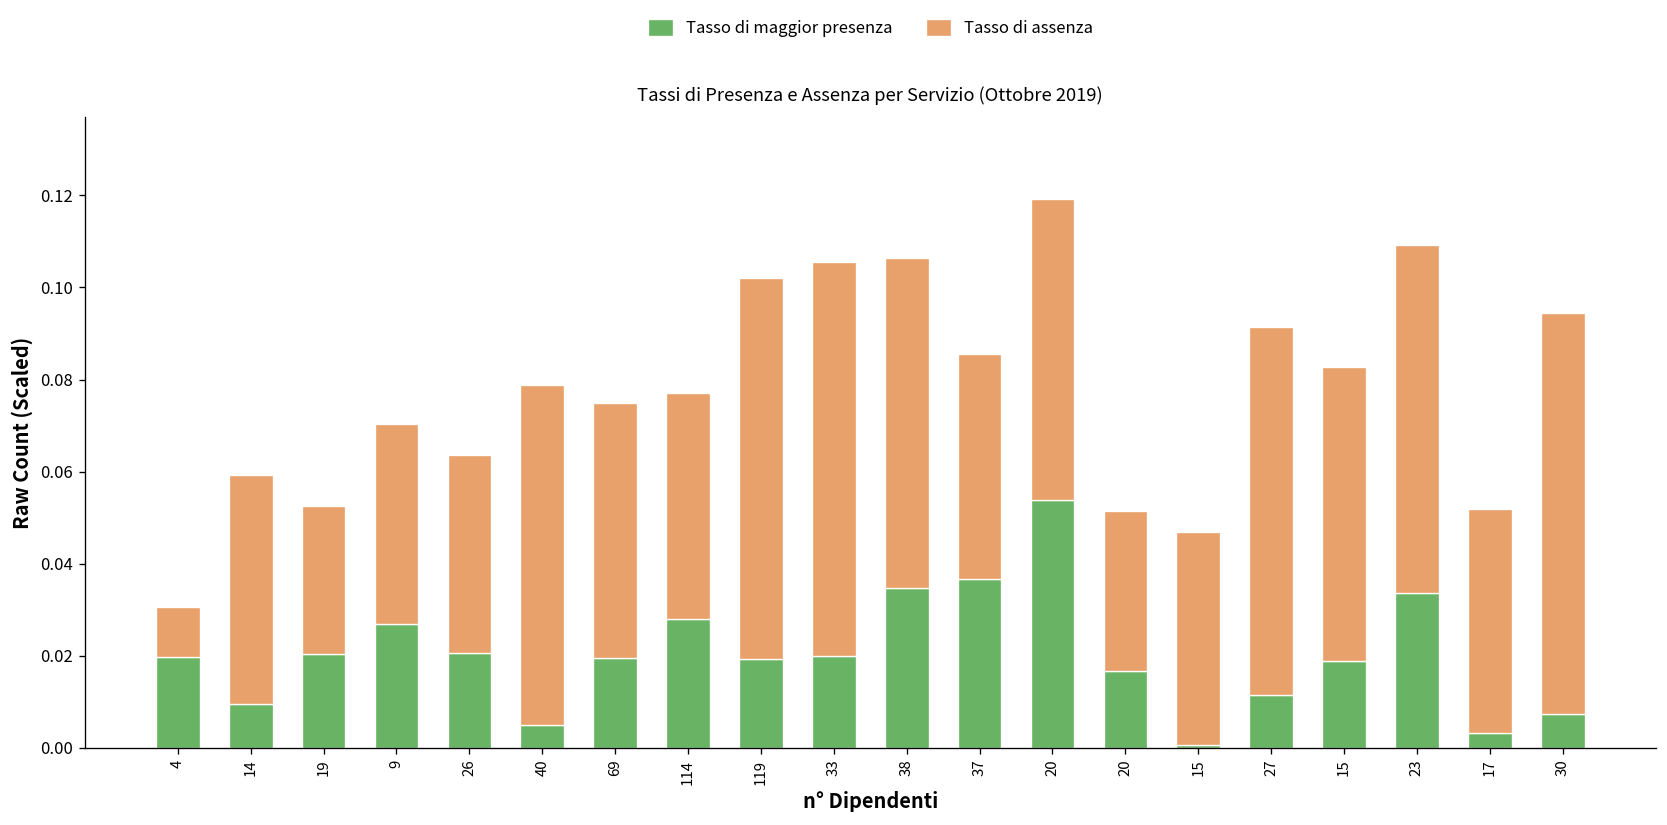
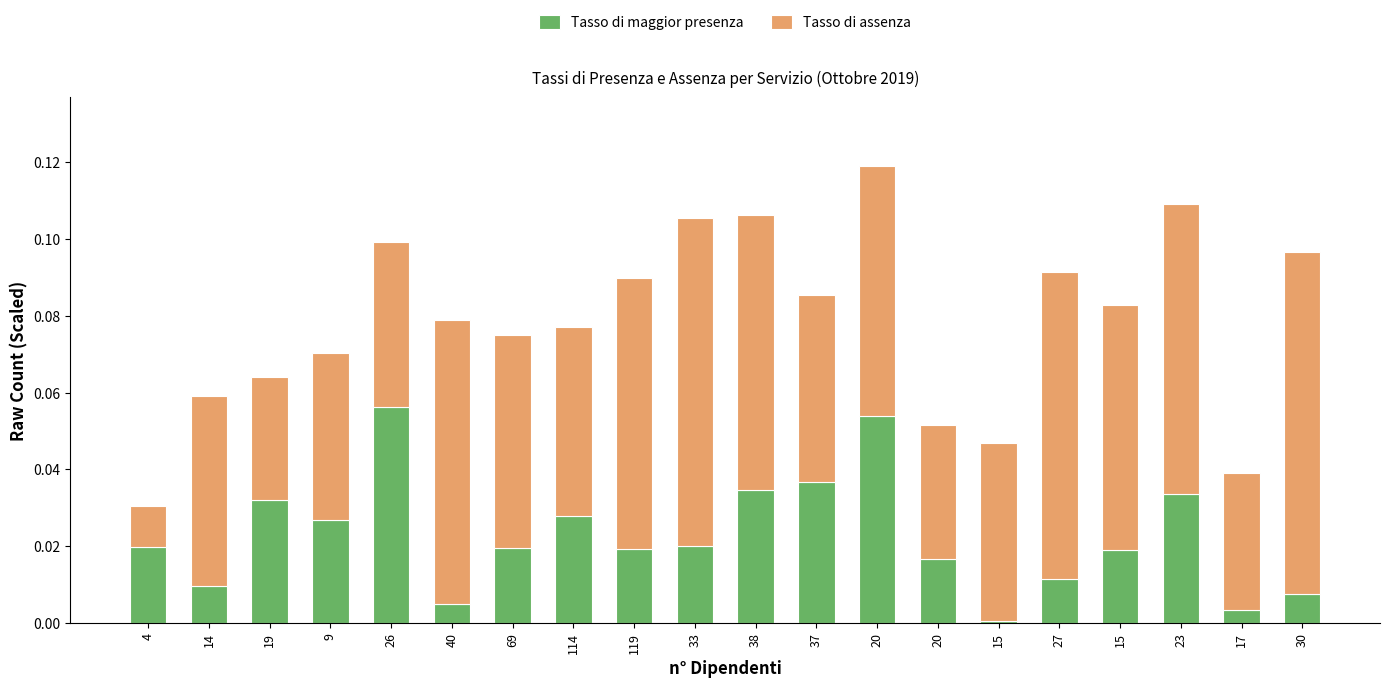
Tasso di maggior presenza, 19: 0.020 -> 0.032
Tasso di maggior presenza, 26: 0.021 -> 0.056
Tasso di assenza, 119: 0.083 -> 0.071
Tasso di assenza, 17: 0.049 -> 0.036
Tasso di assenza, 30: 0.087 -> 0.089
